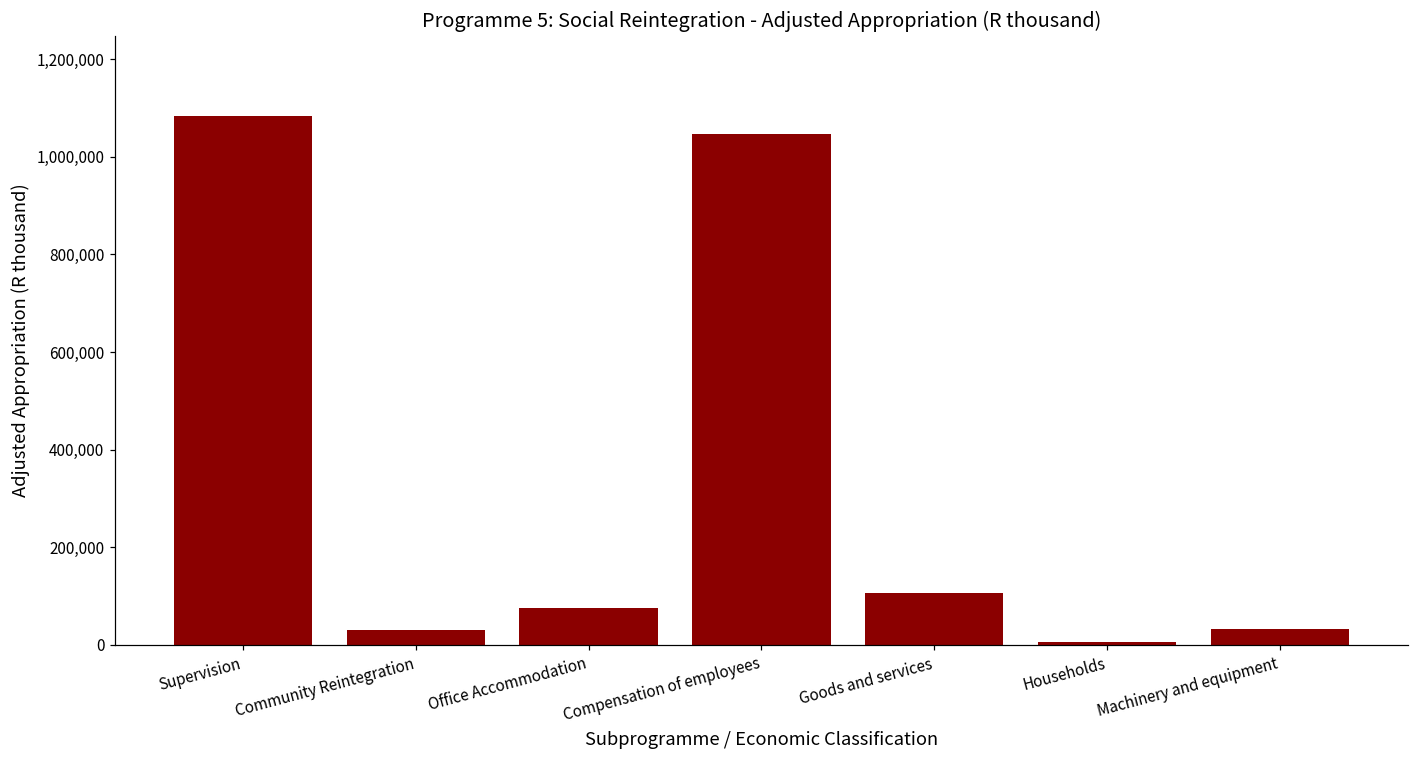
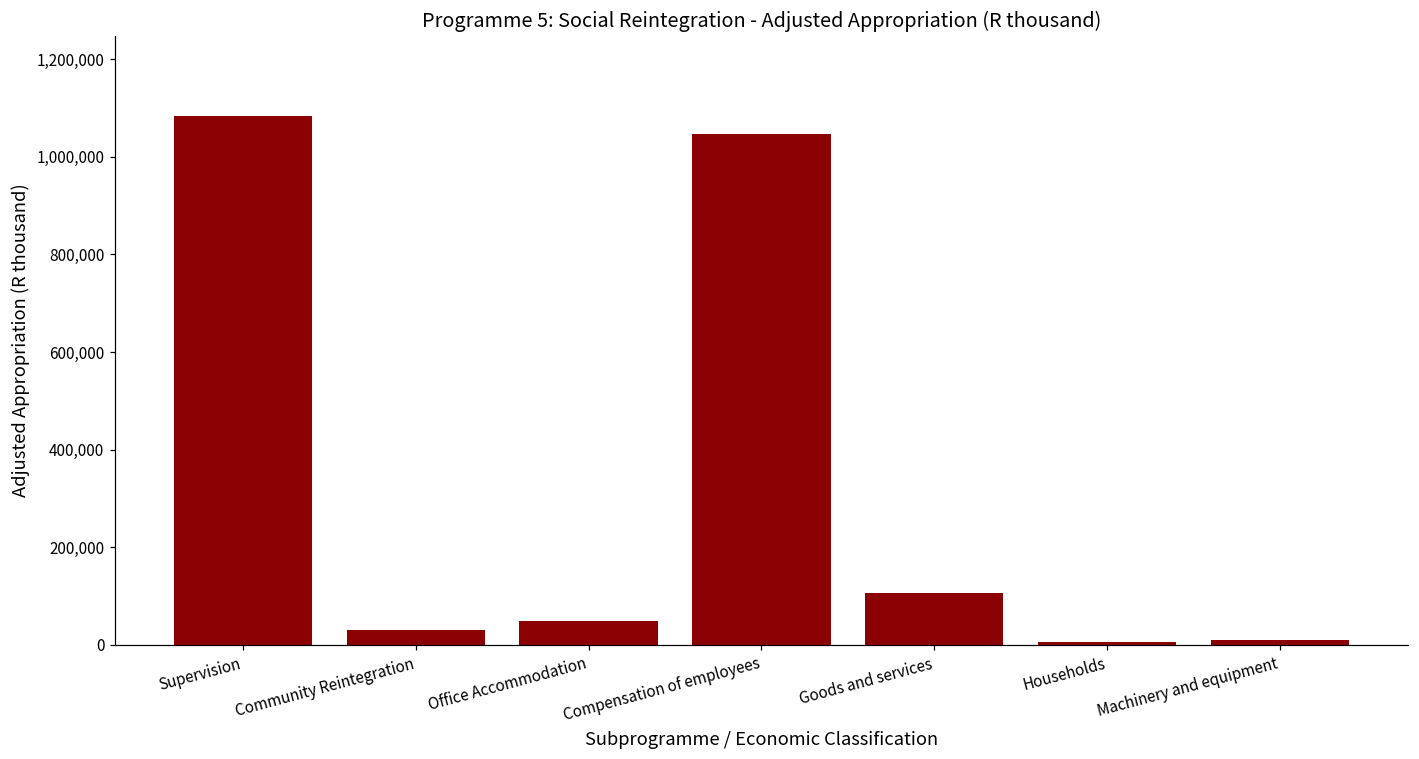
Office Accommodation: 80,000 -> 50,000
Machinery and equipment: 30,000 -> 10,000
